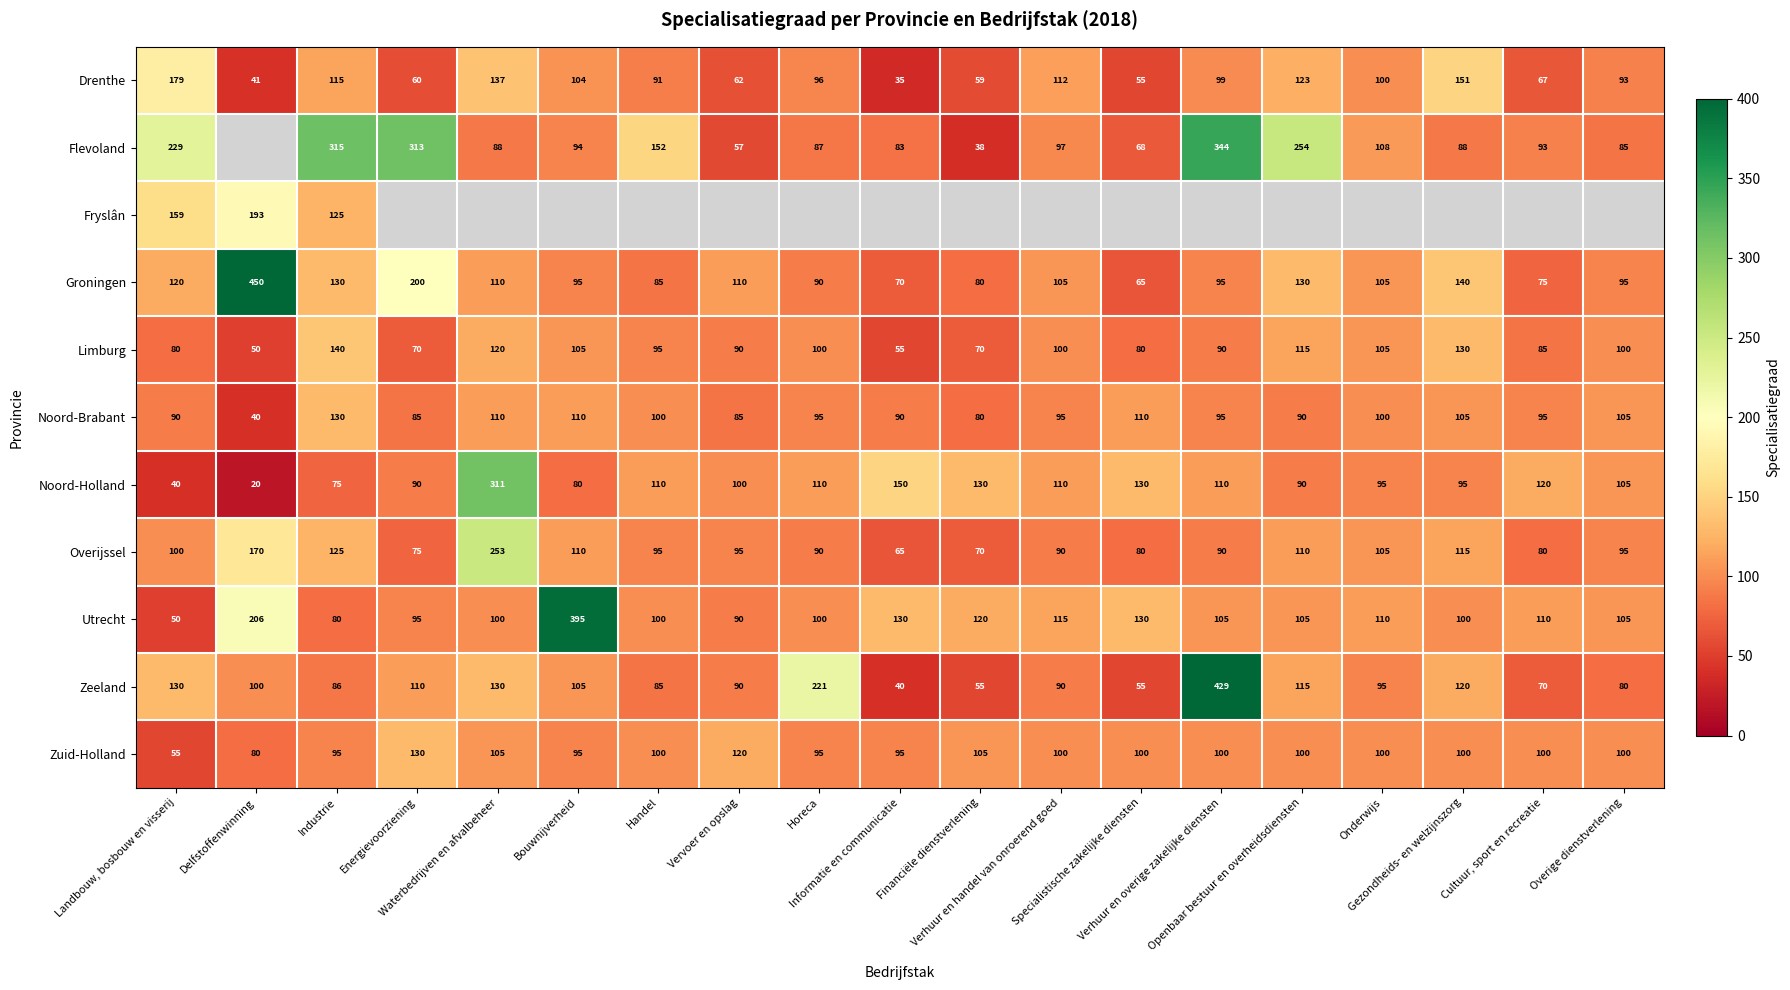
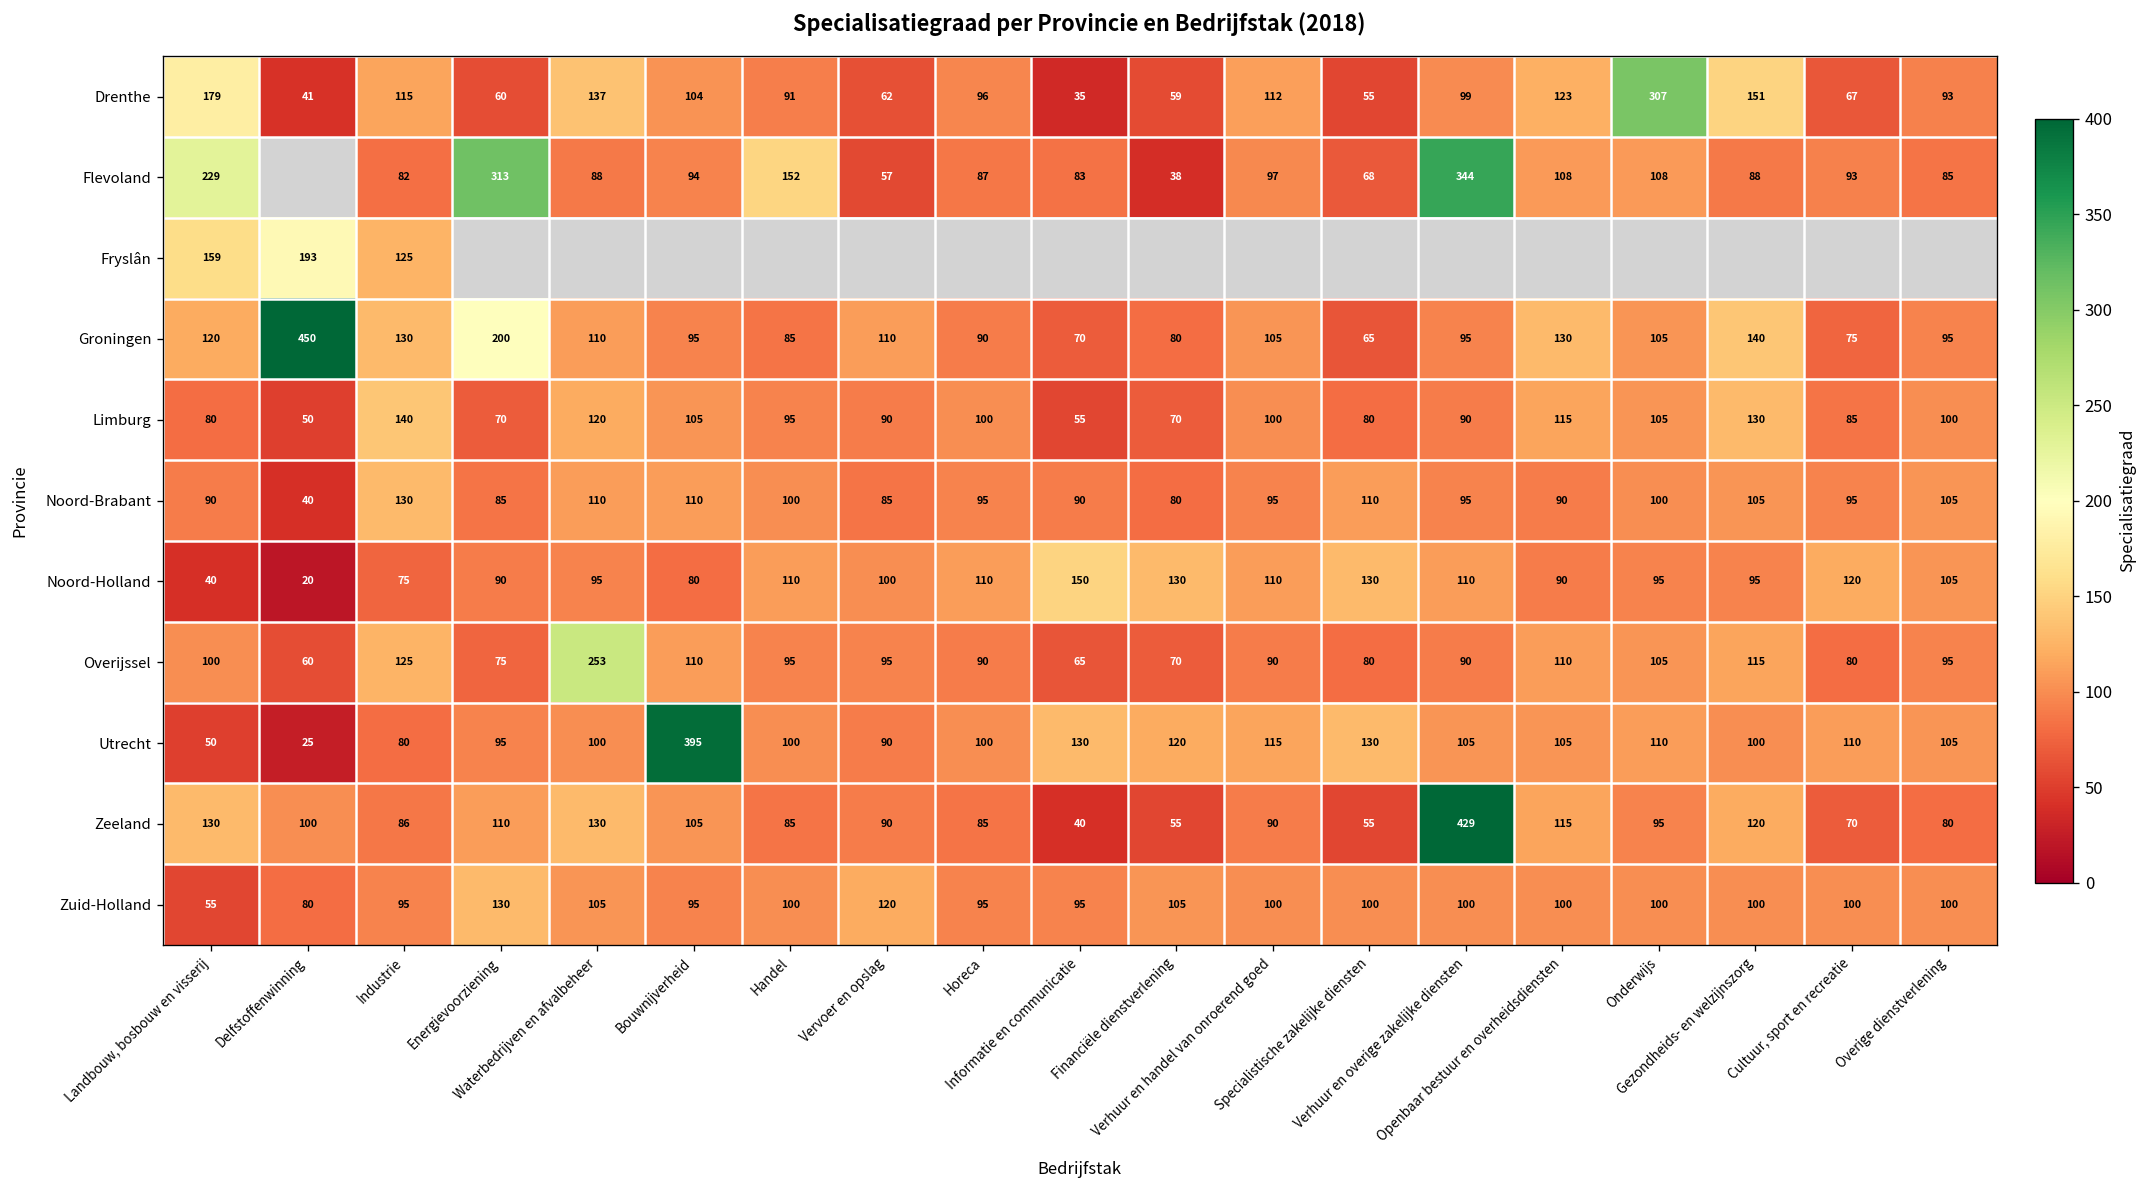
Drenthe, Onderwijs: 100 -> 307
Flevoland, Industrie: 315 -> 82
Flevoland, Openbaar bestuur en overheidsdiensten: 254 -> 108
Noord-Holland, Waterbedrijven en afvalbeheer: 311 -> 95
Overijssel, Delfstoffenwinning: 170 -> 60
Utrecht, Delfstoffenwinning: 206 -> 25
Zeeland, Horeca: 221 -> 85
